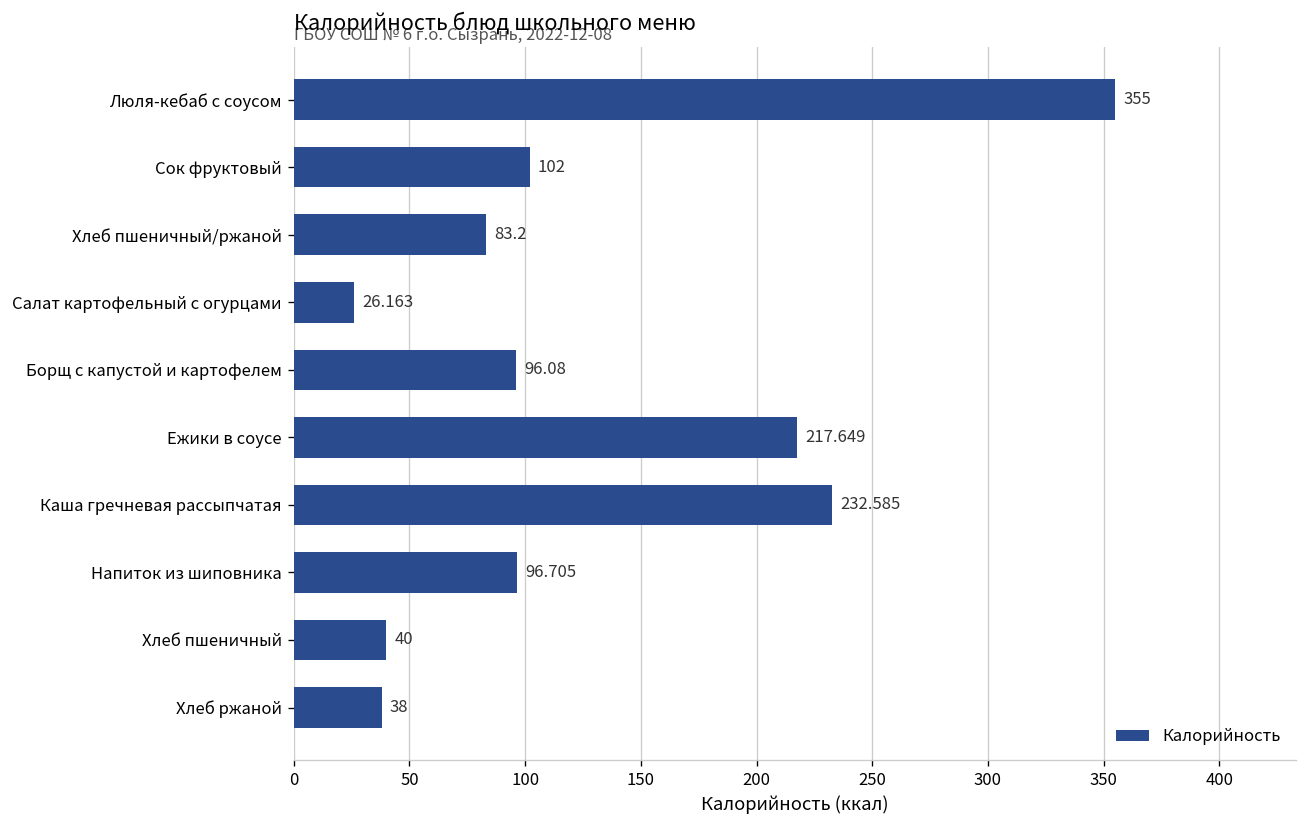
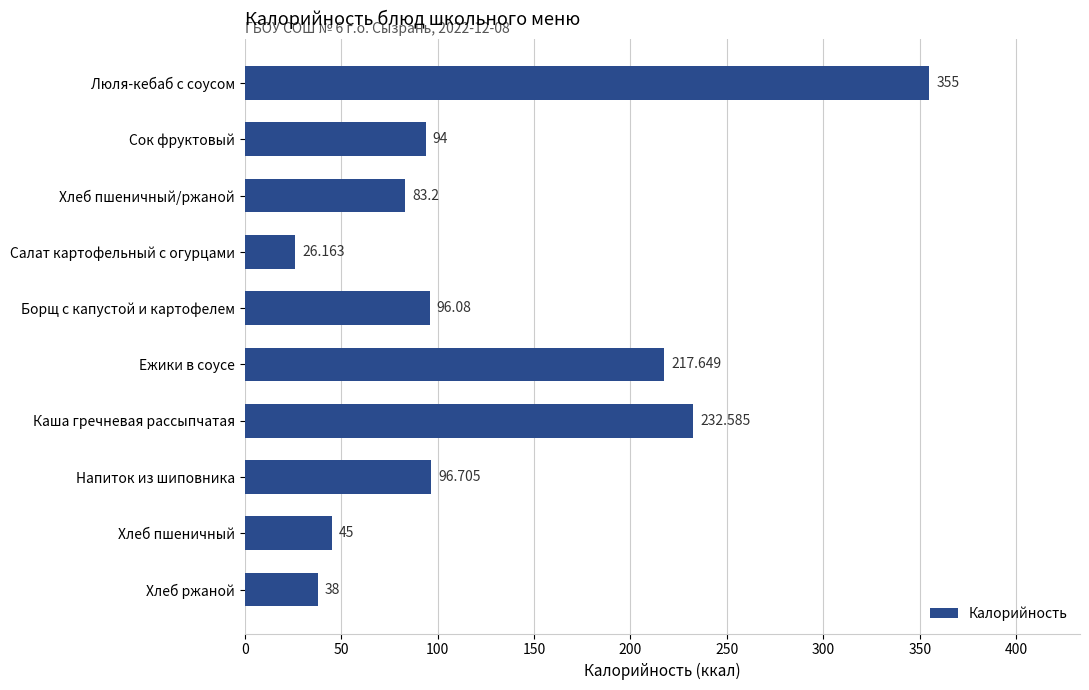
Сок фруктовый: 102 -> 94
Хлеб пшеничный: 40 -> 45
